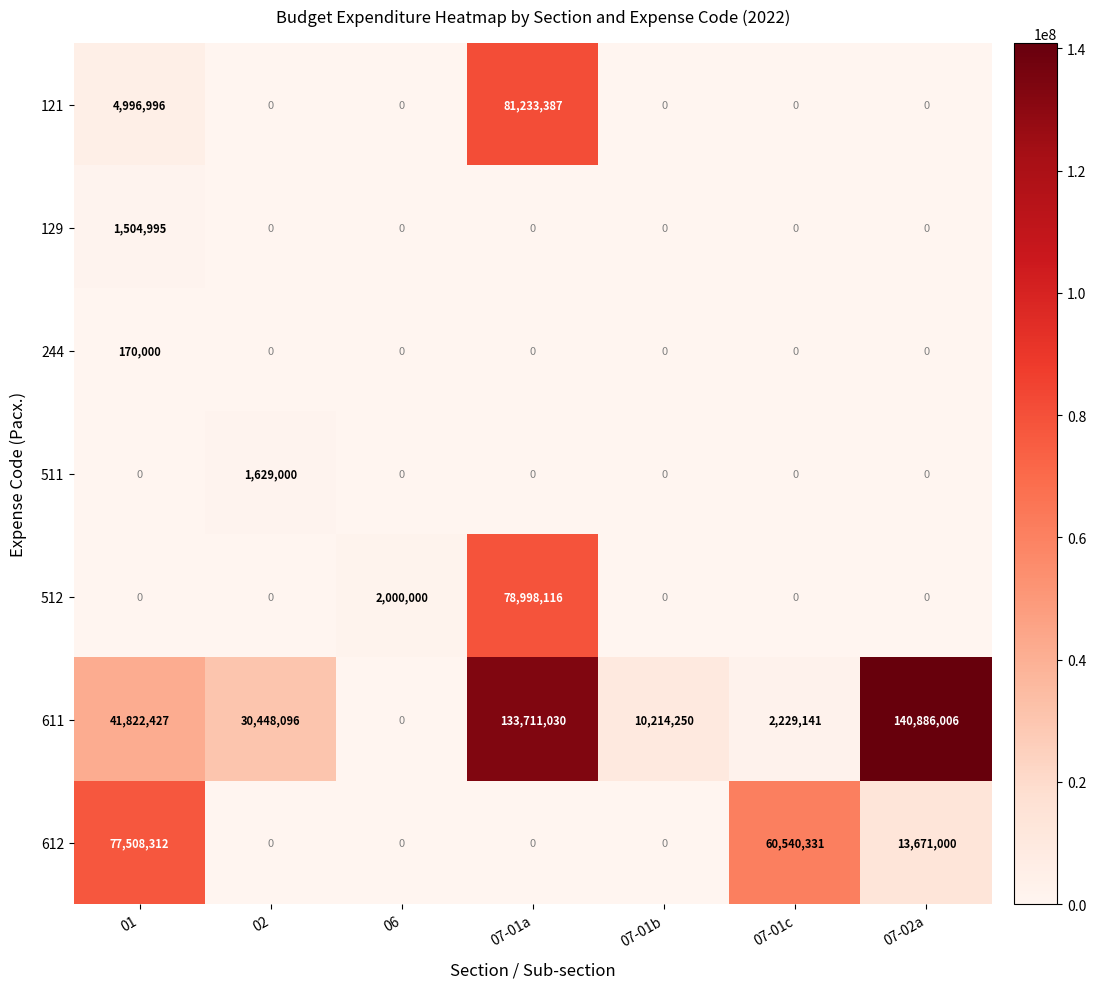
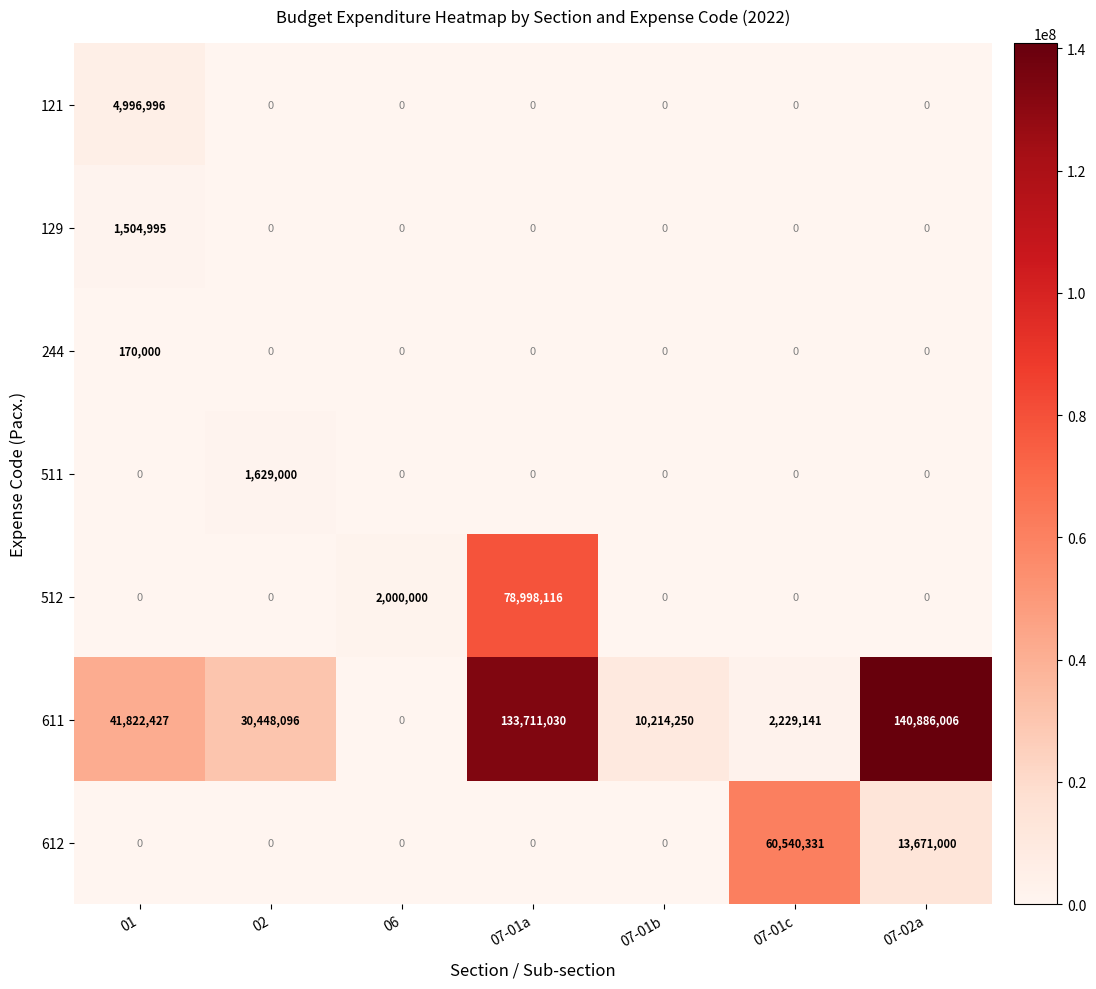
121, 07-01a: 81,233,387 -> 0
612, 01: 77,508,312 -> 0
